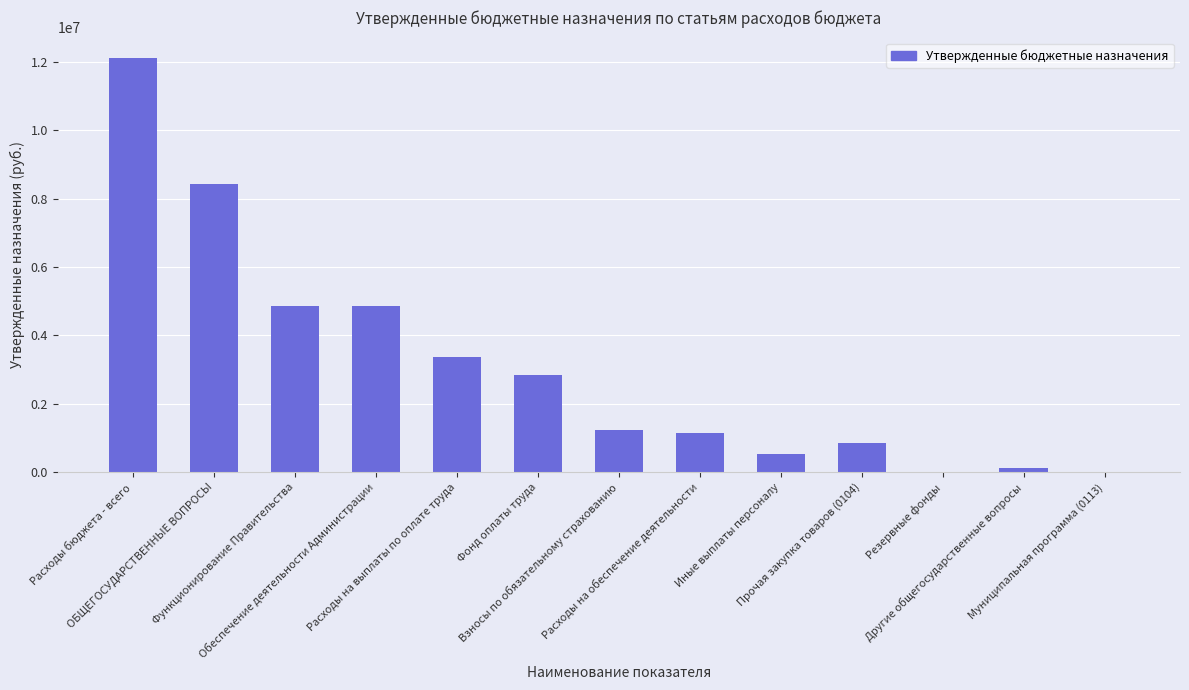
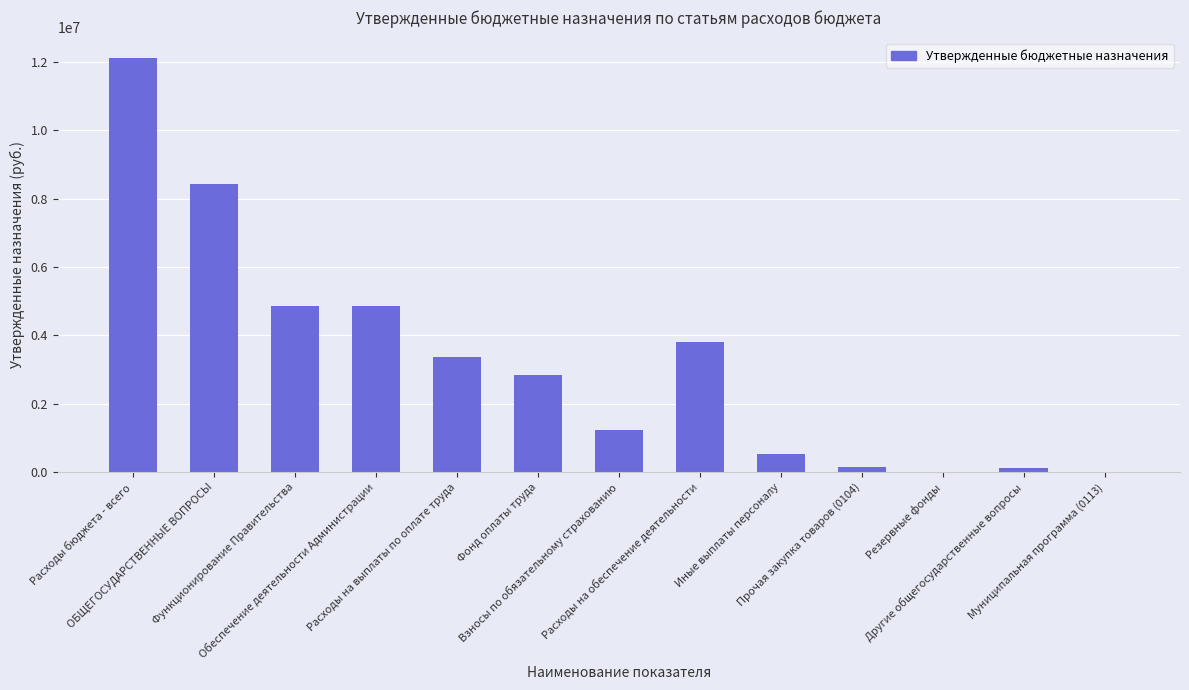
Расходы на обеспечение деятельности: 1100000 -> 3800000
Прочая закупка товаров (0104): 900000 -> 200000
